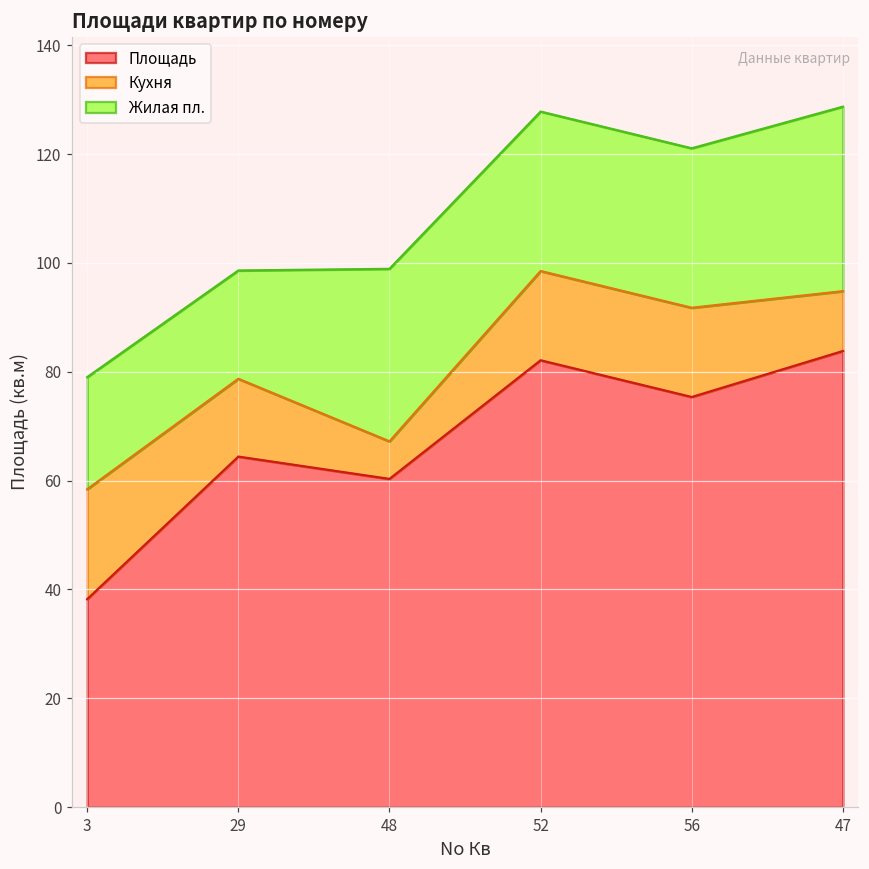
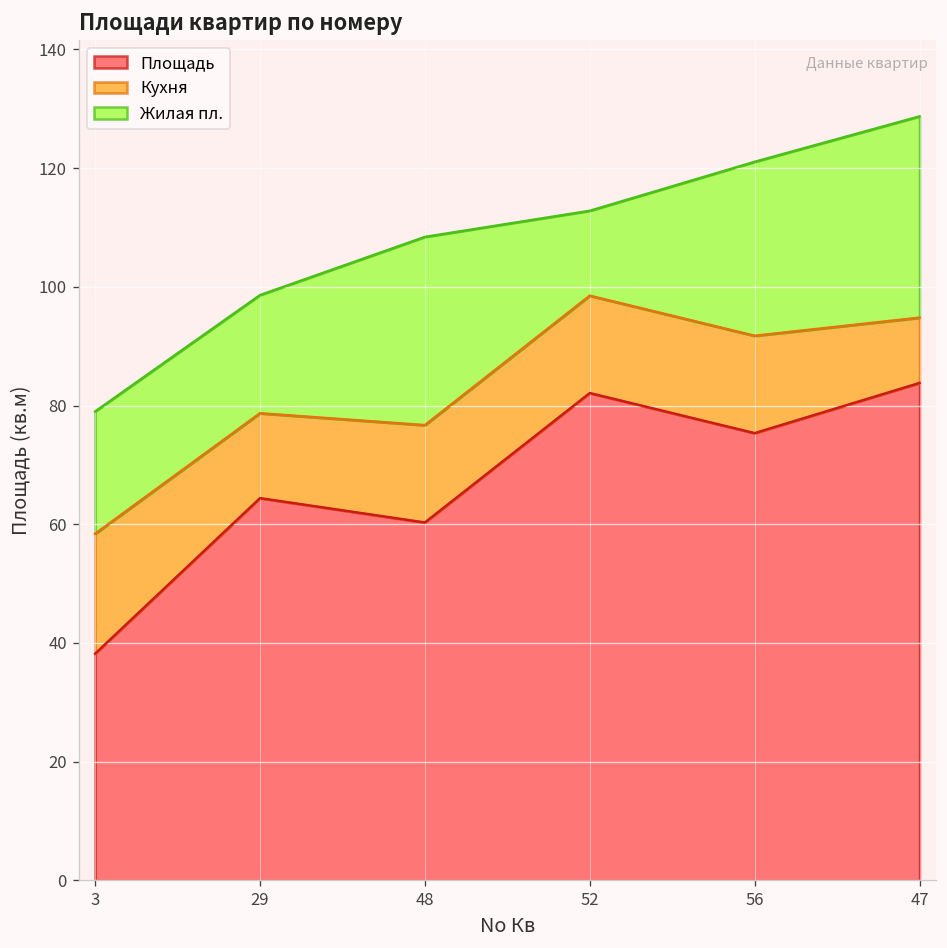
Кухня, 48: 7 -> 16
Жилая пл., 52: 29 -> 14
